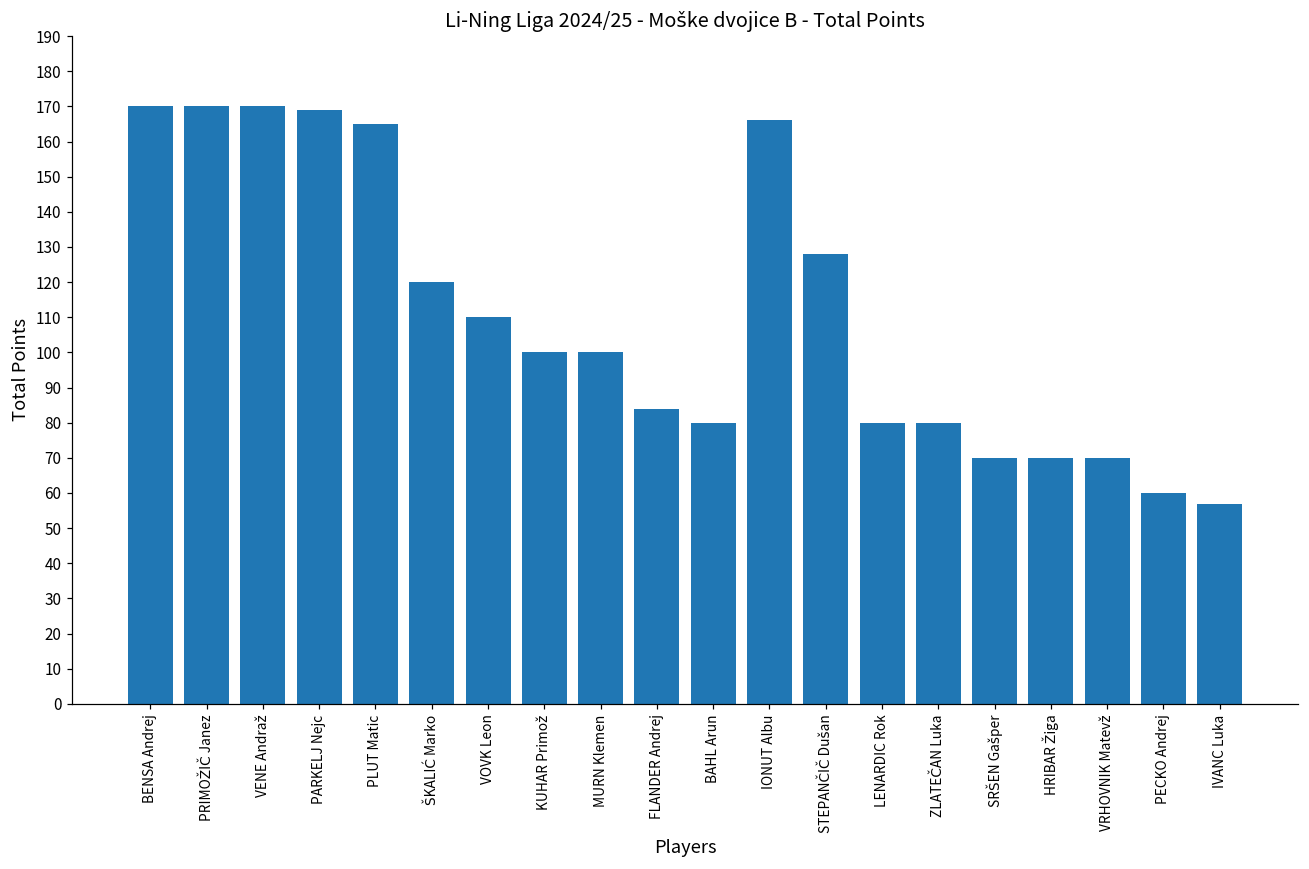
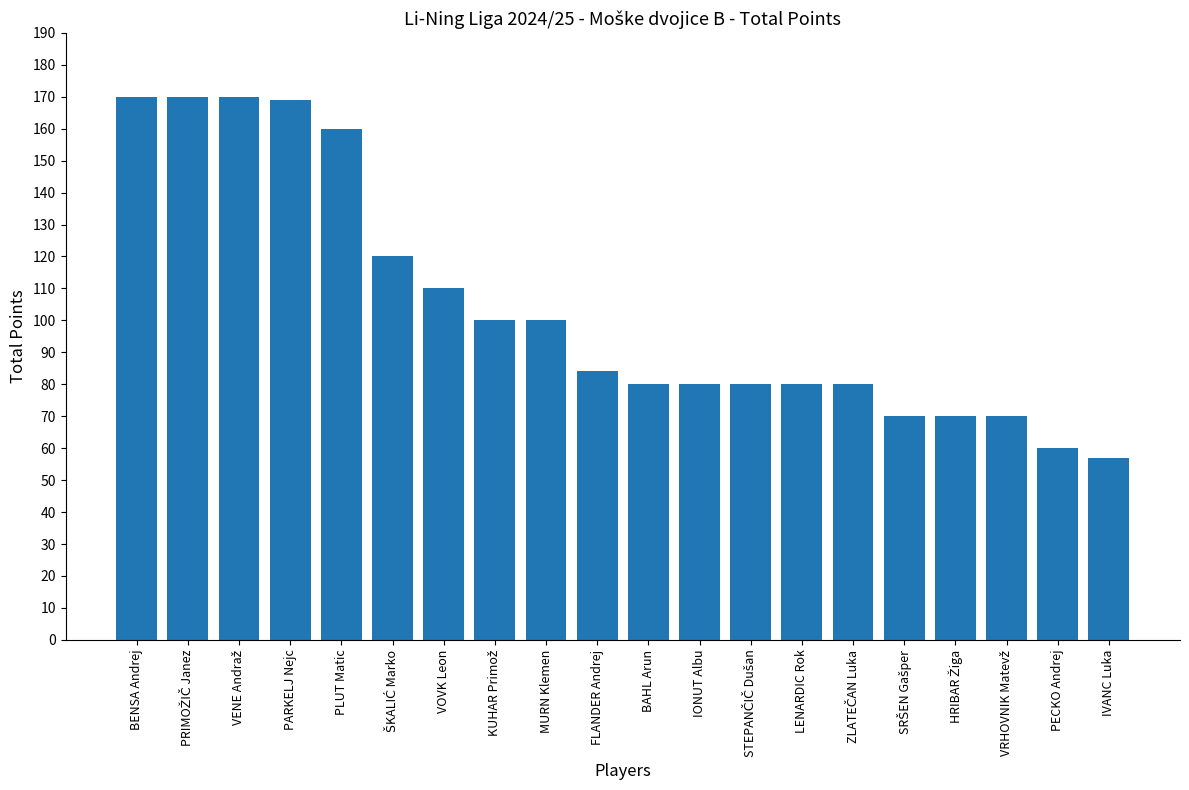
PLUT Matic: 165 -> 160
IONUT Albu: 166 -> 80
STEPANČIČ Dušan: 128 -> 80
